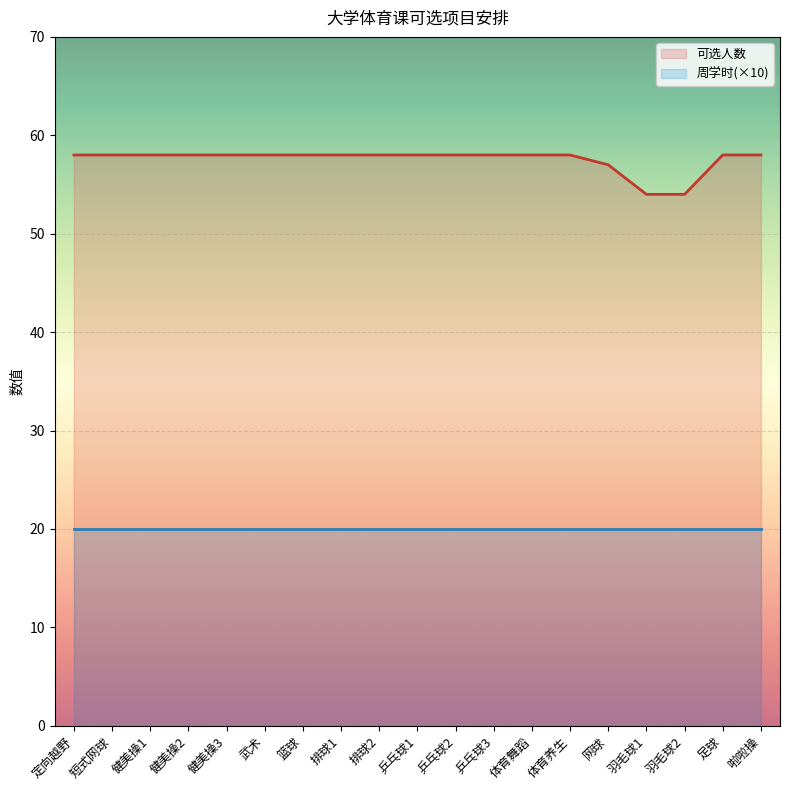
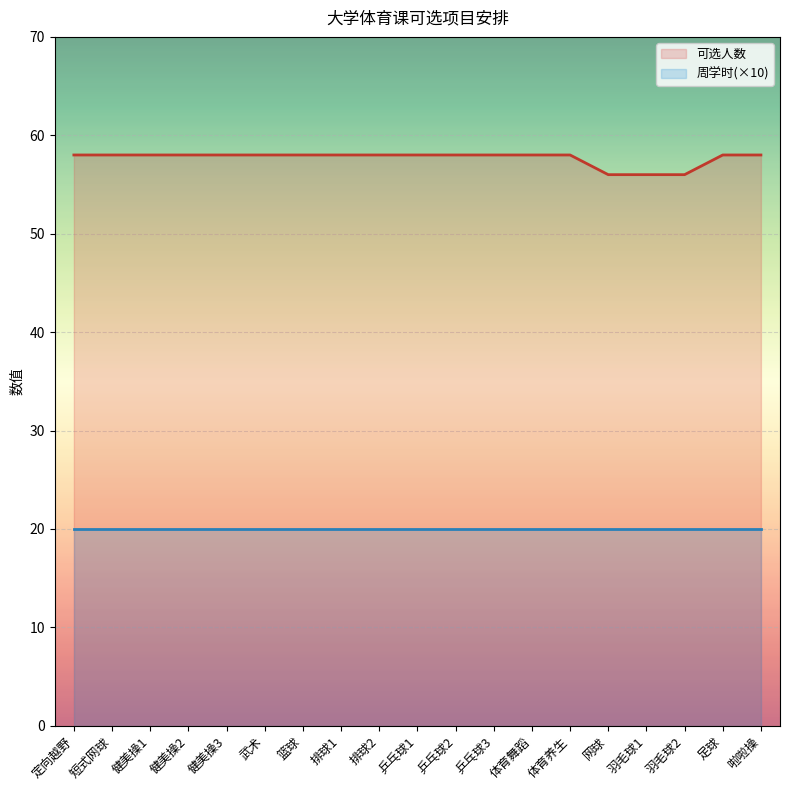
可选人数, 网球: 57 -> 56
可选人数, 羽毛球1: 54 -> 56
可选人数, 羽毛球2: 54 -> 56
